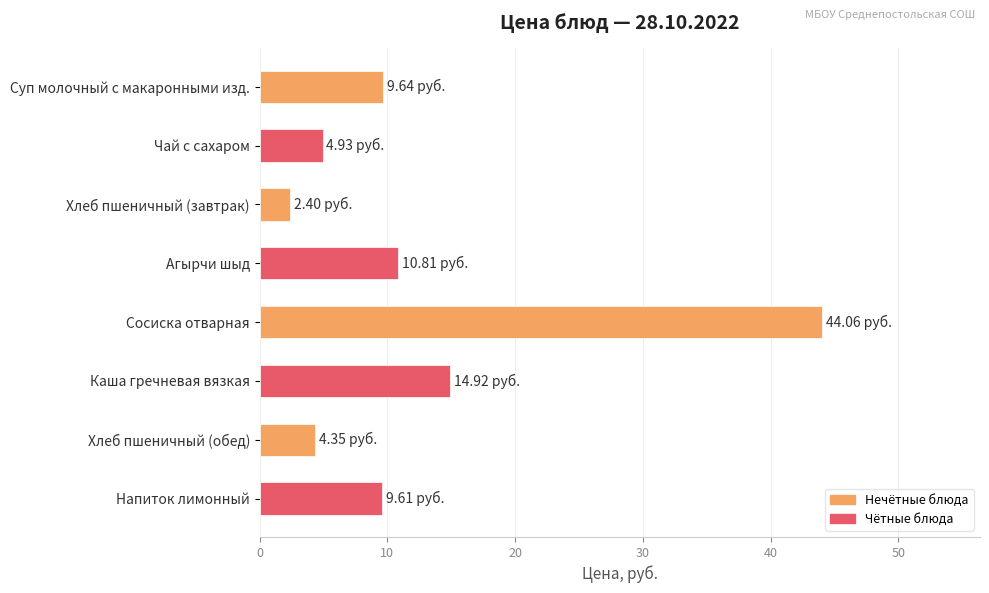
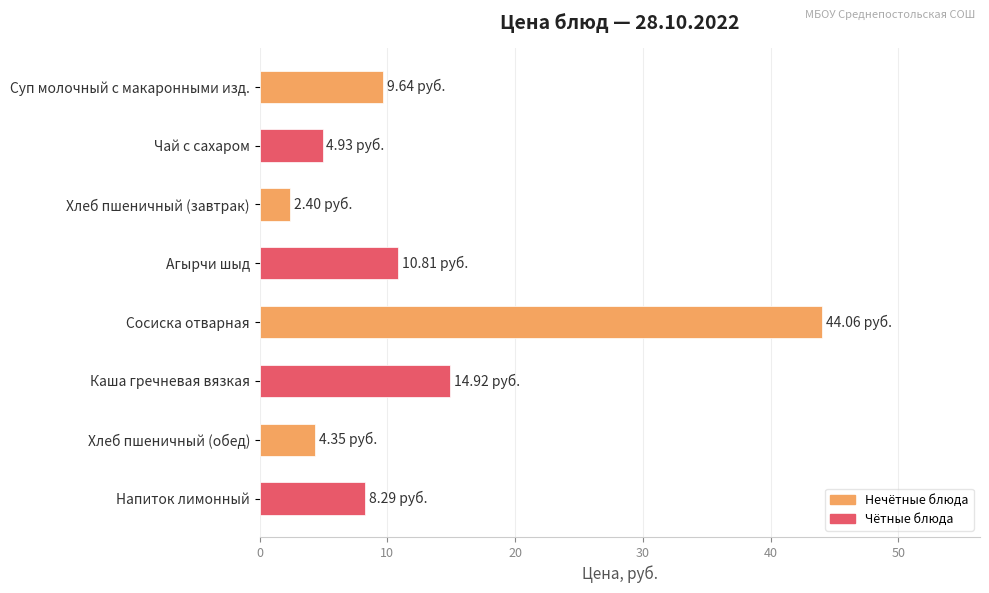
Напиток лимонный: 9.61 -> 8.29
